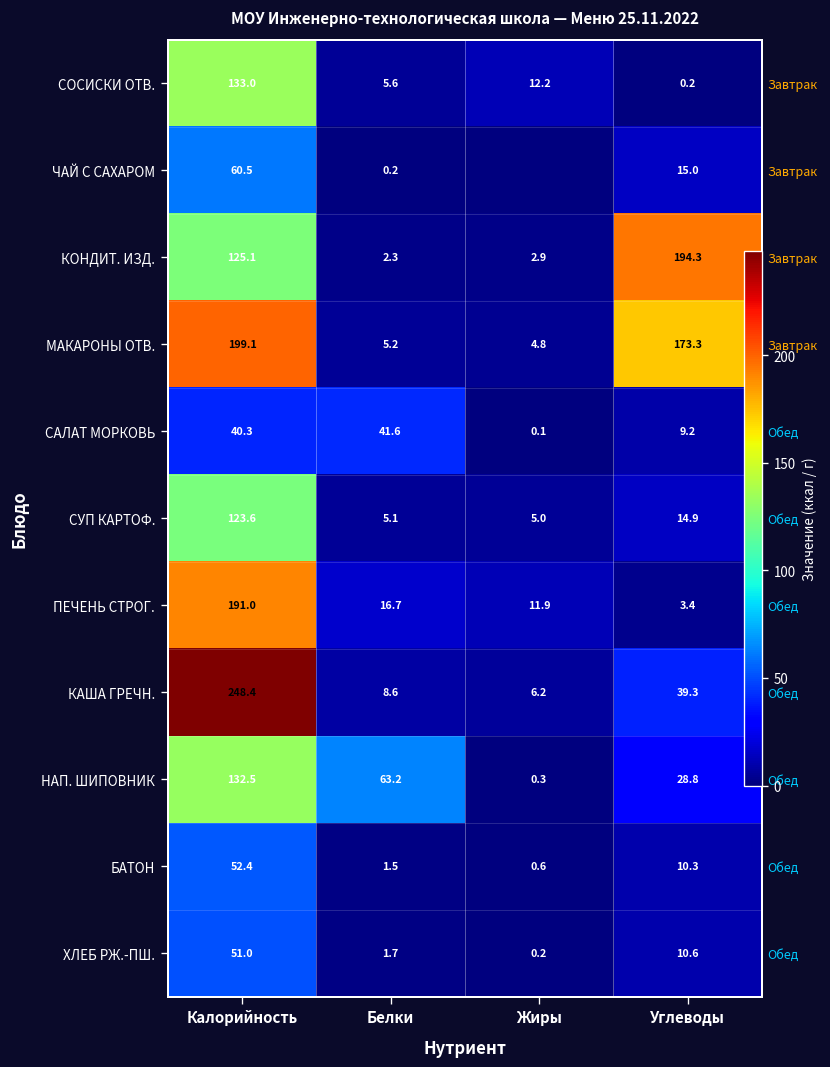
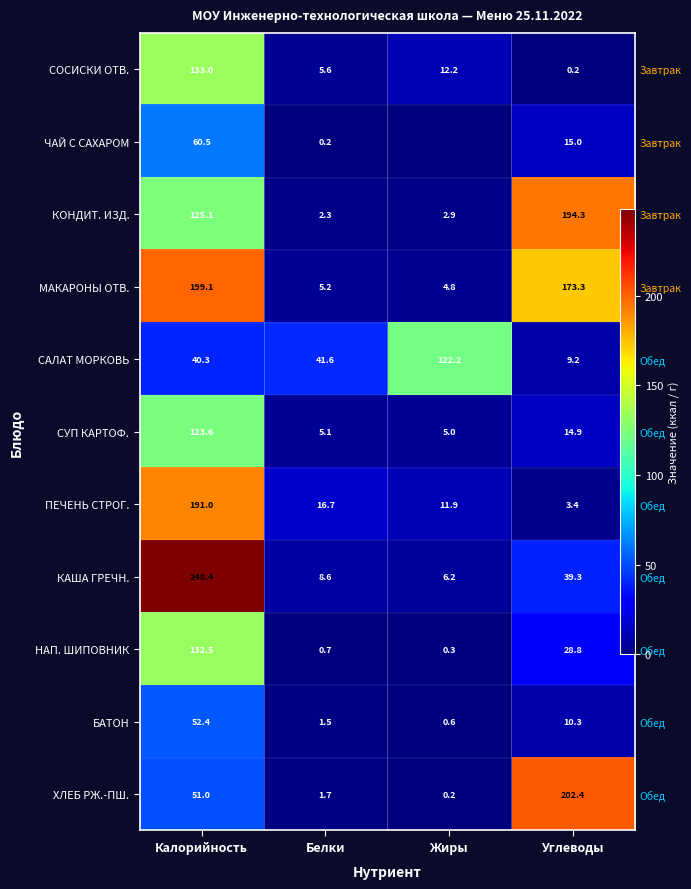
САЛАТ МОРКОВЬ, Жиры: 0.1 -> 122.2
НАП. ШИПОВНИК, Белки: 63.2 -> 0.7
ХЛЕБ РЖ.-ПШ., Углеводы: 10.6 -> 202.4
